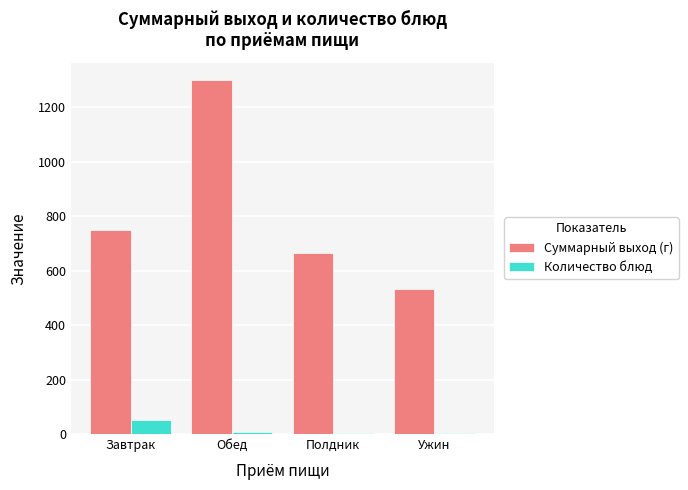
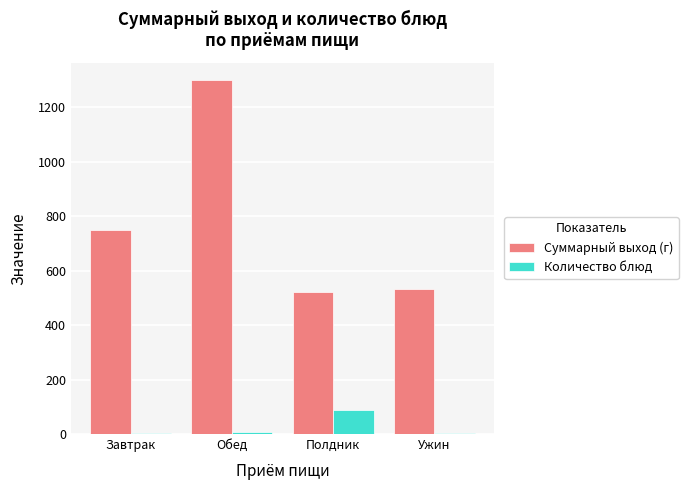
Количество блюд, Завтрак: 50 -> 10
Суммарный выход (г), Полдник: 670 -> 520
Количество блюд, Полдник: 0 -> 90
